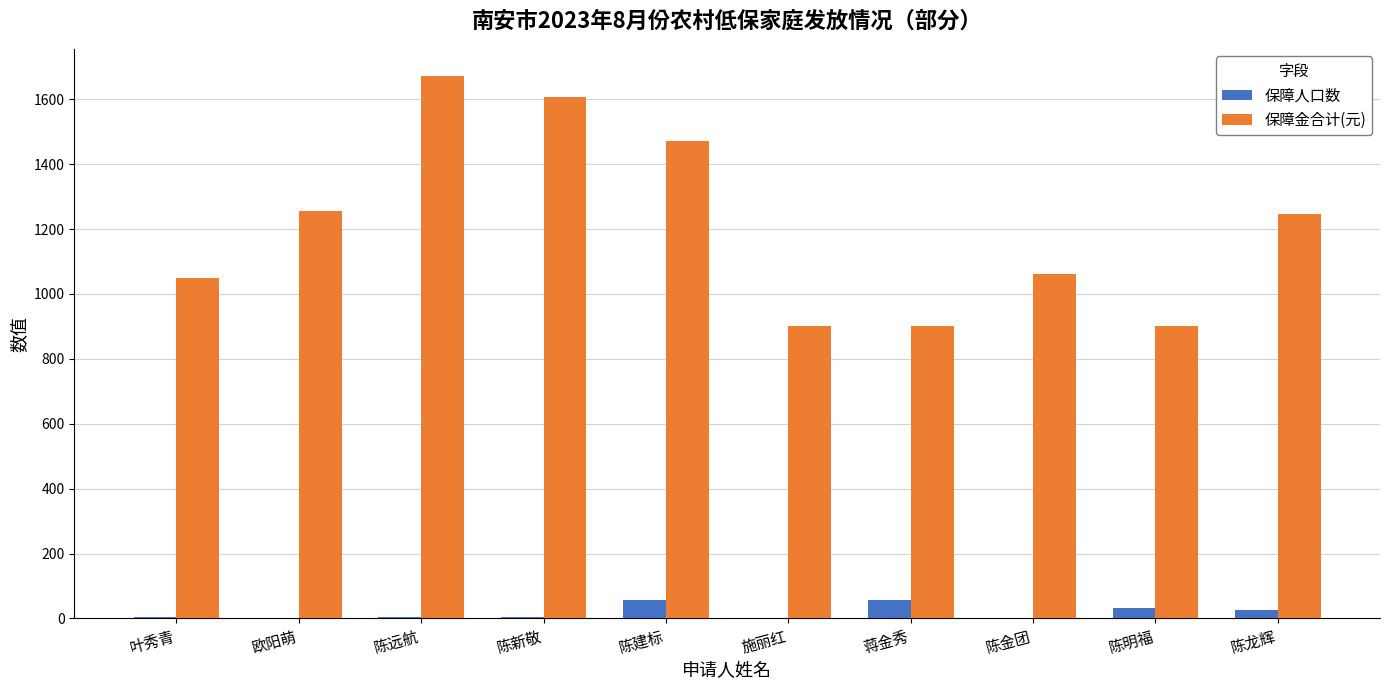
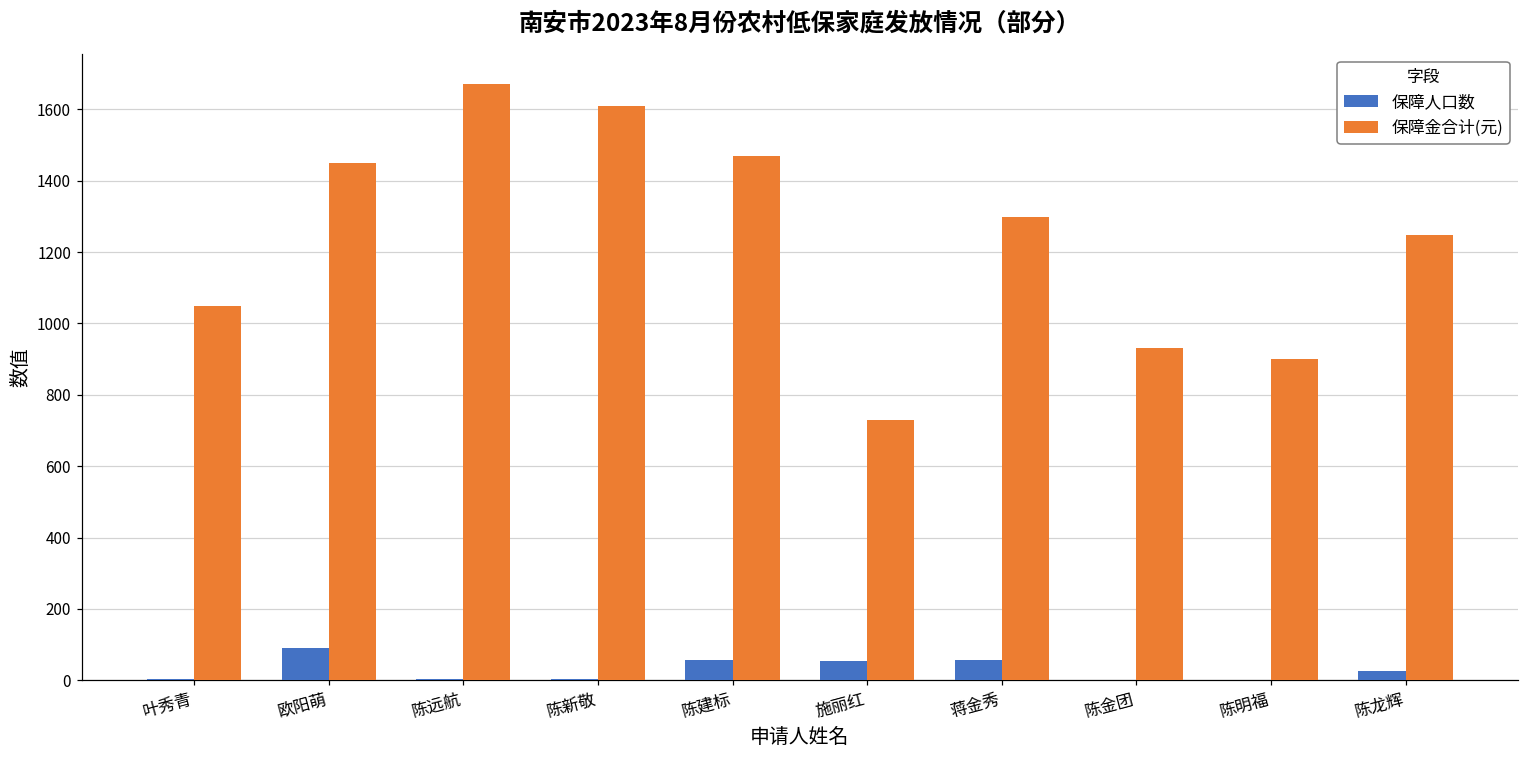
保障人口数, 欧阳萌: 0 -> 90
保障金合计(元), 欧阳萌: 1260 -> 1450
保障人口数, 施丽红: 0 -> 50
保障金合计(元), 施丽红: 900 -> 730
保障金合计(元), 蒋金秀: 900 -> 1300
保障金合计(元), 陈金团: 1060 -> 930
保障人口数, 陈明福: 30 -> 0
